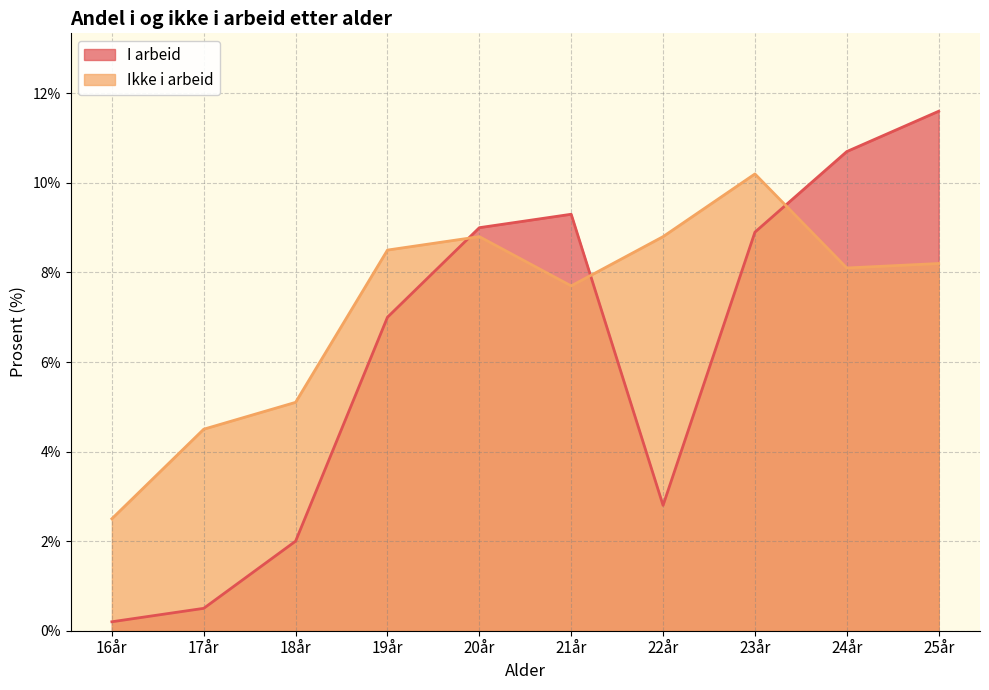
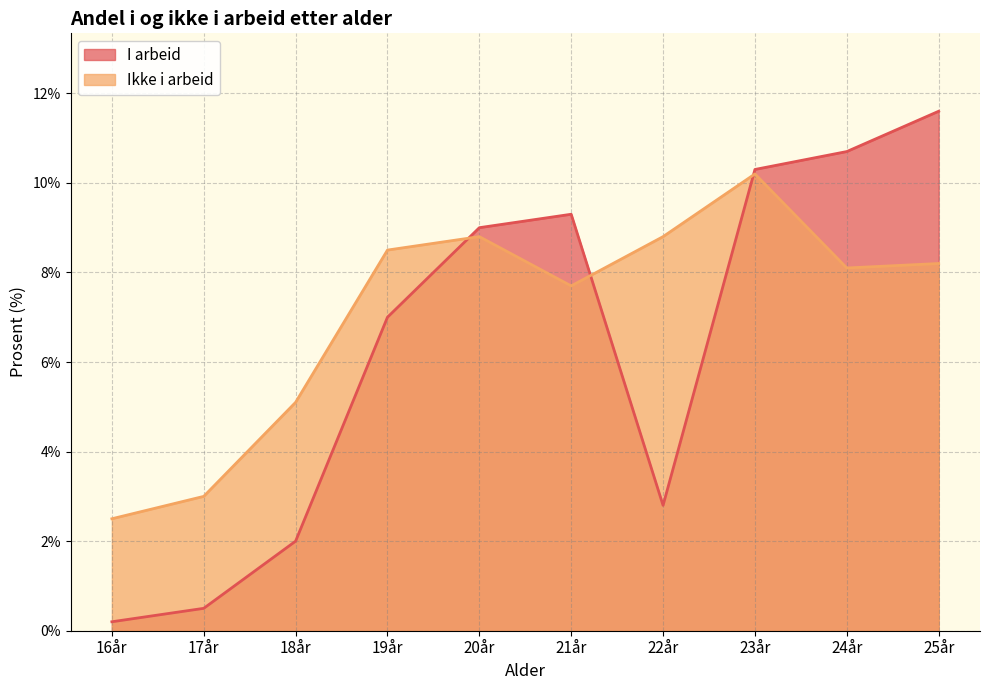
Ikke i arbeid, 17år: 4.5% -> 3.0%
I arbeid, 23år: 8.9% -> 10.3%
